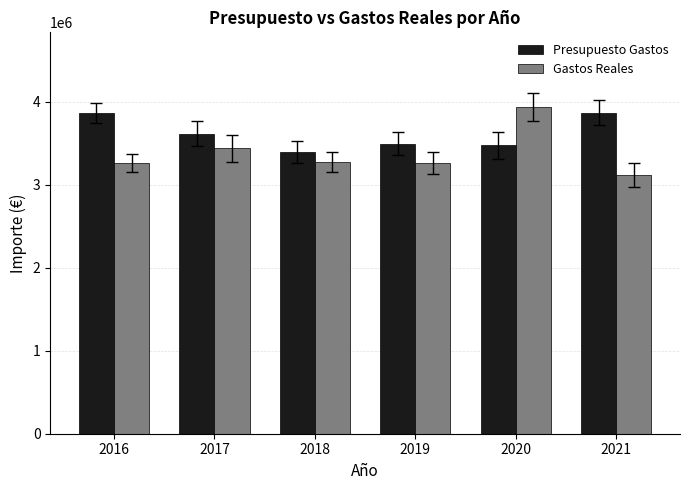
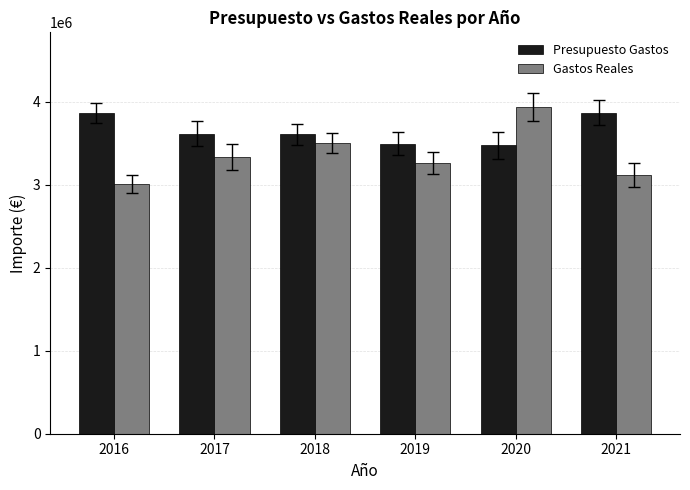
Gastos Reales, 2016: 3300000 -> 3000000
Gastos Reales, 2017: 3400000 -> 3300000
Presupuesto Gastos, 2018: 3400000 -> 3600000
Gastos Reales, 2018: 3300000 -> 3500000
